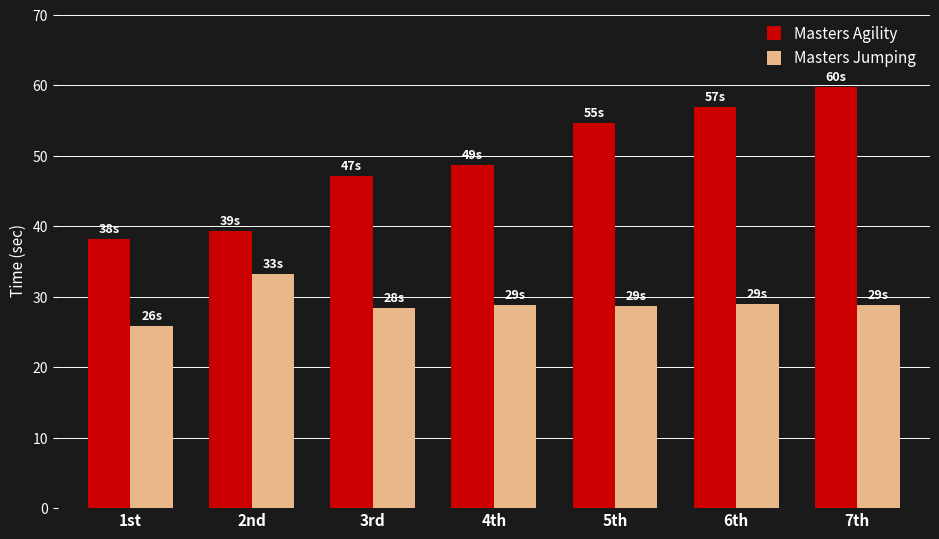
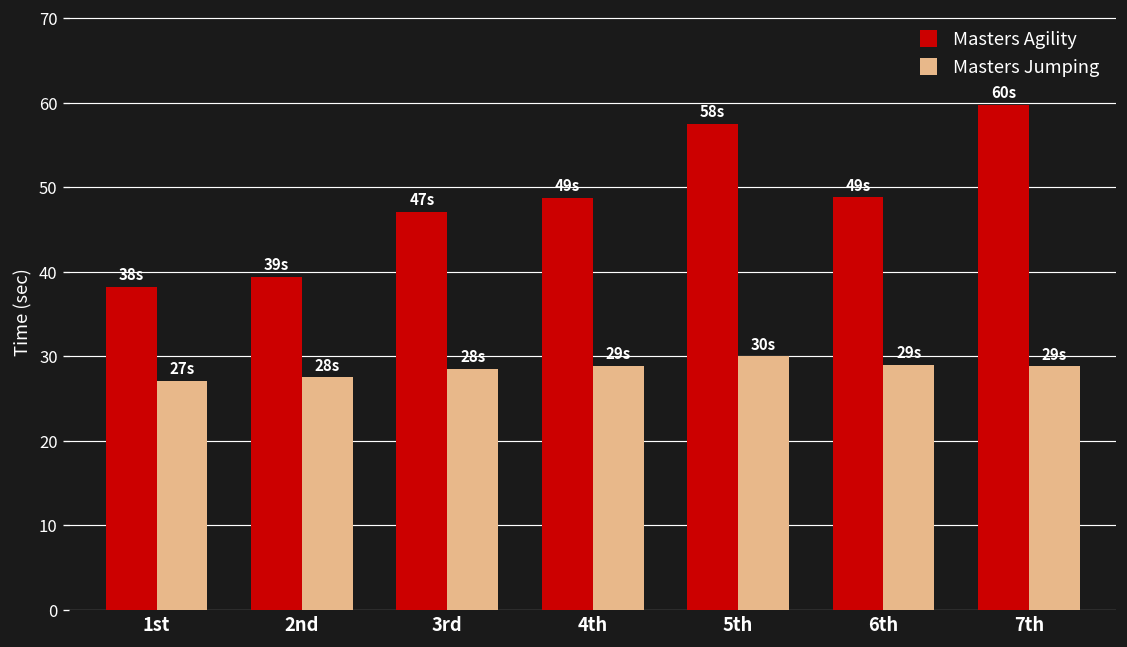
Masters Jumping, 1st: 26s -> 27s
Masters Jumping, 2nd: 33s -> 28s
Masters Agility, 5th: 55s -> 58s
Masters Jumping, 5th: 29s -> 30s
Masters Agility, 6th: 57s -> 49s
